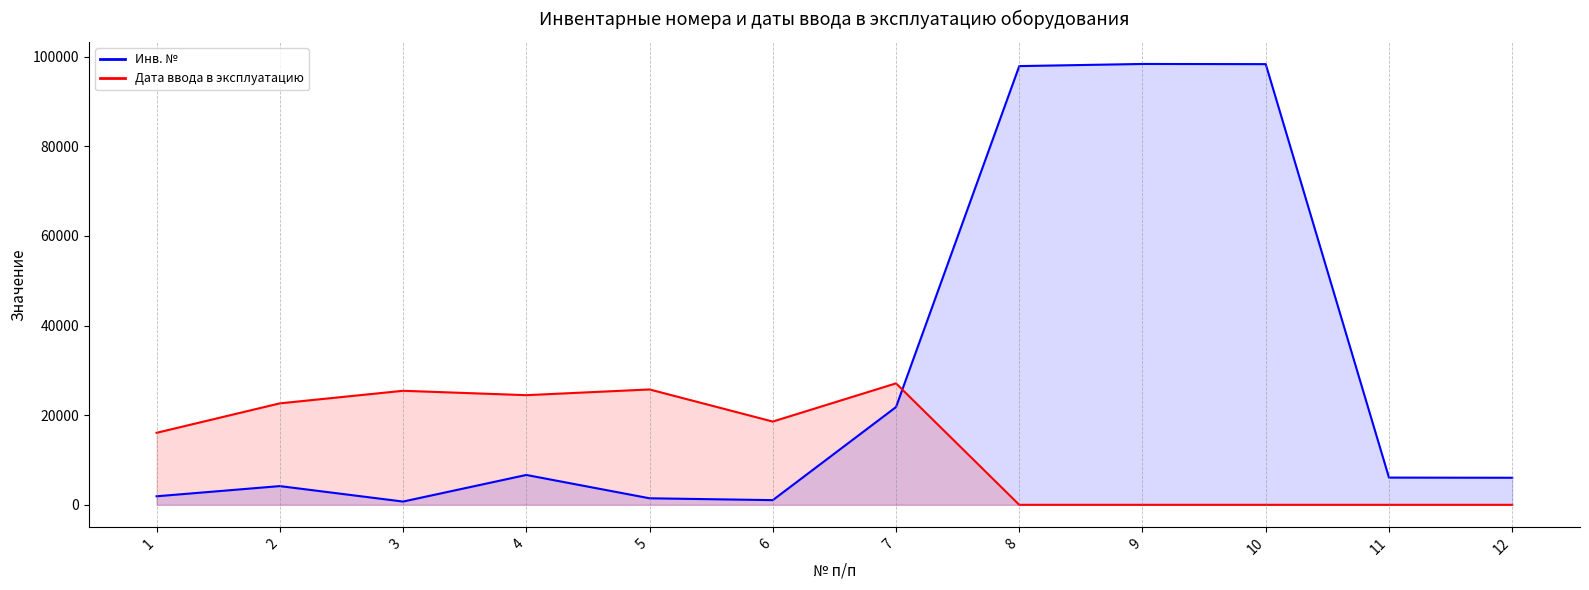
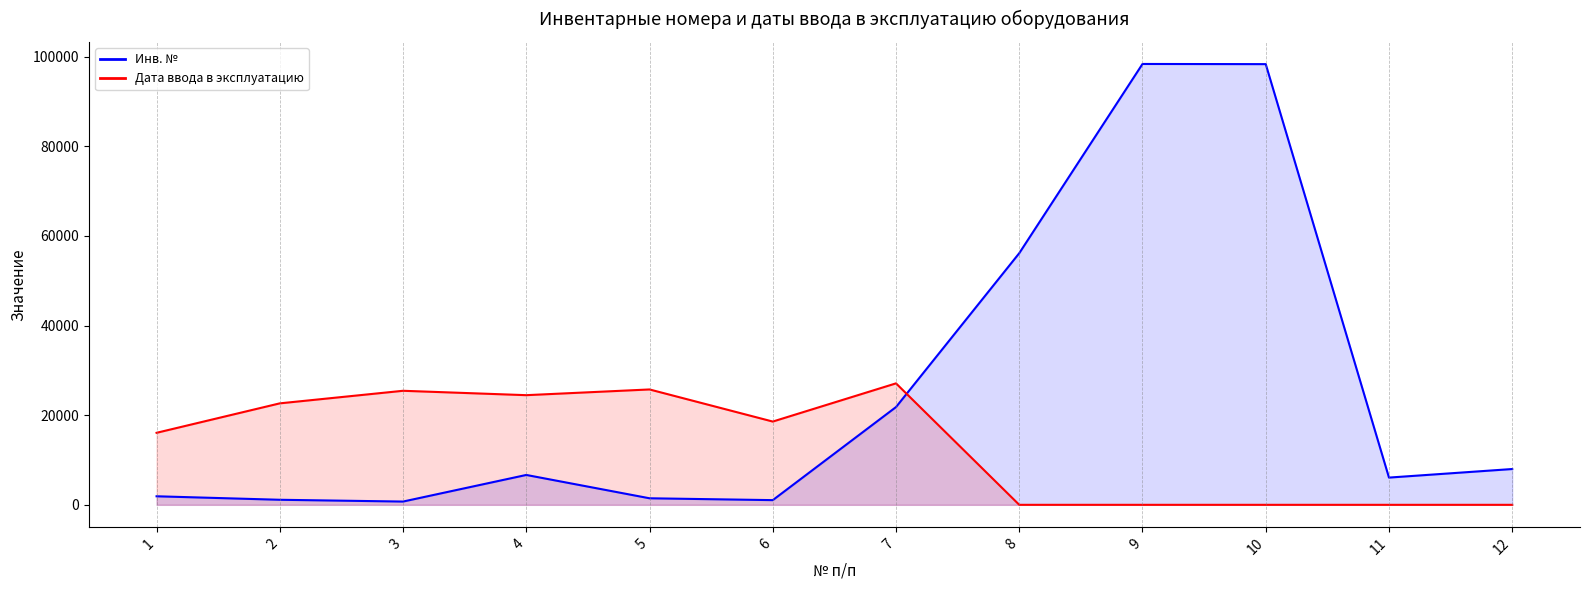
Инв. №, 2: 4000 -> 1000
Инв. №, 8: 98000 -> 56000
Инв. №, 12: 6000 -> 8000
